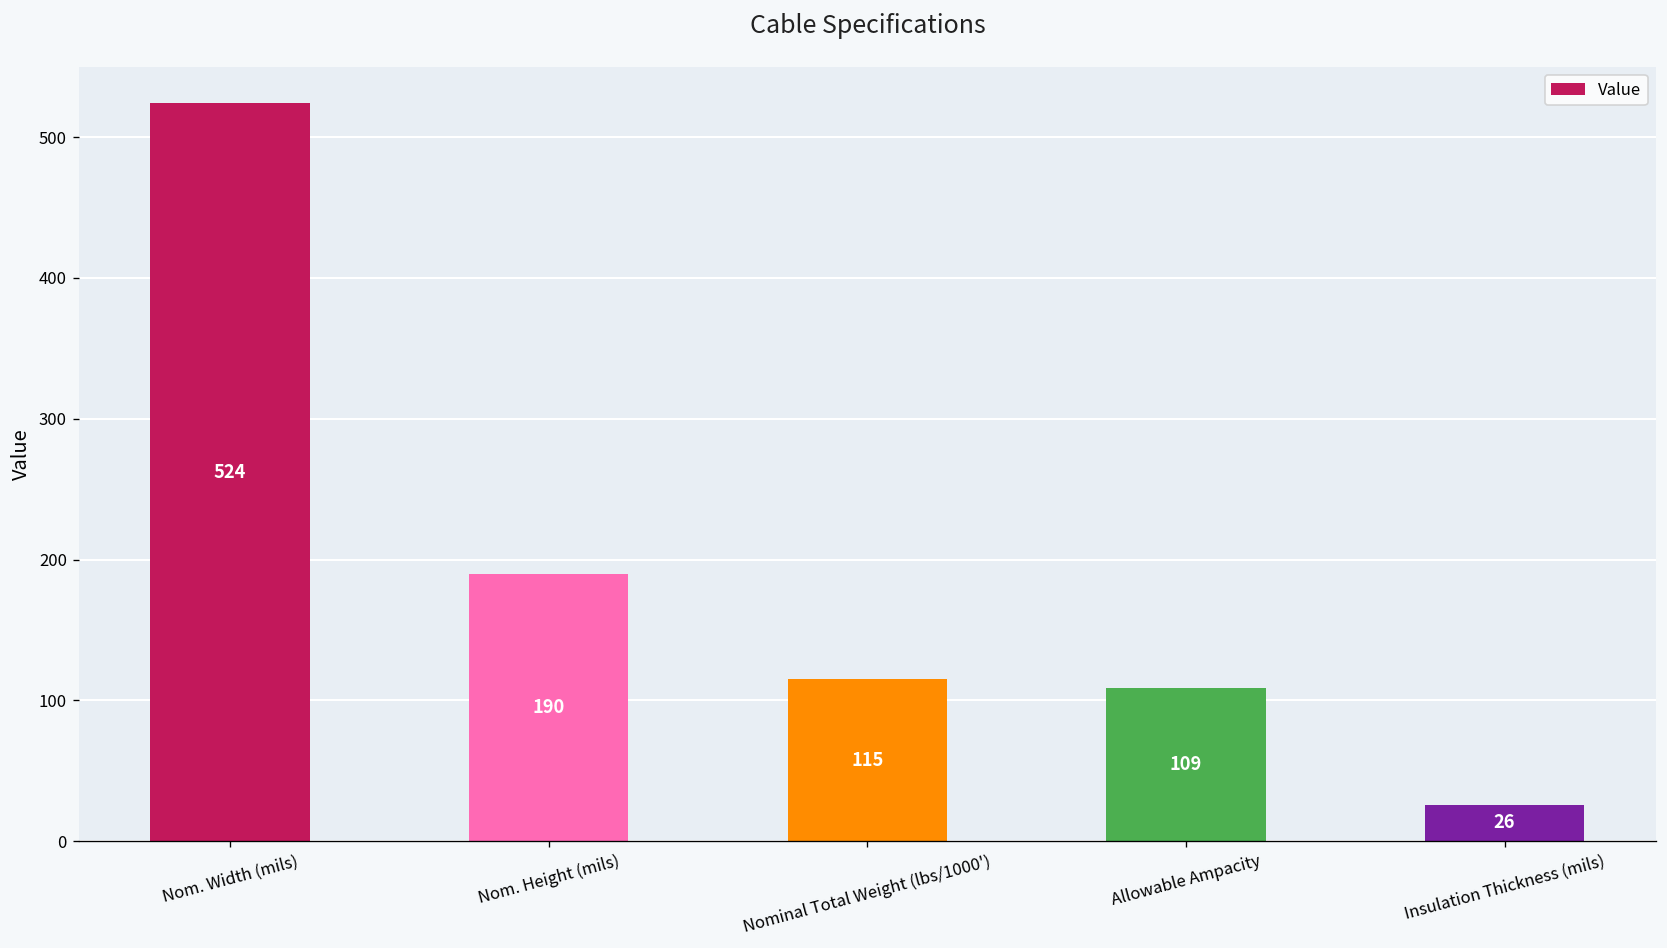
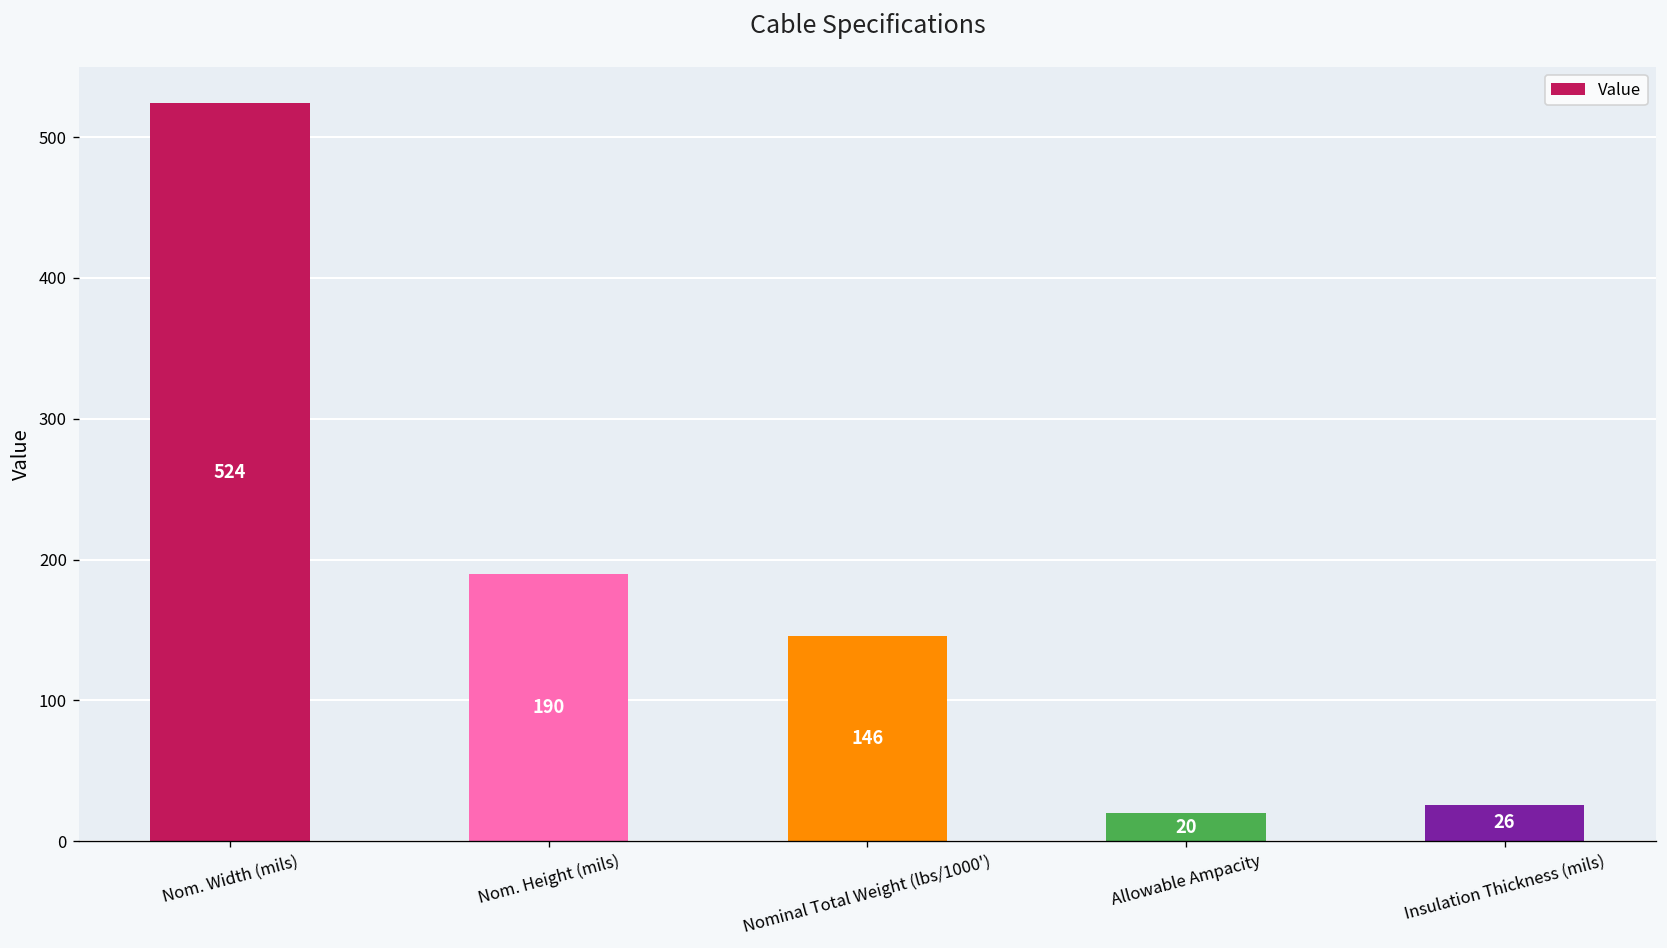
Nominal Total Weight (lbs/1000'): 115 -> 146
Allowable Ampacity: 109 -> 20
